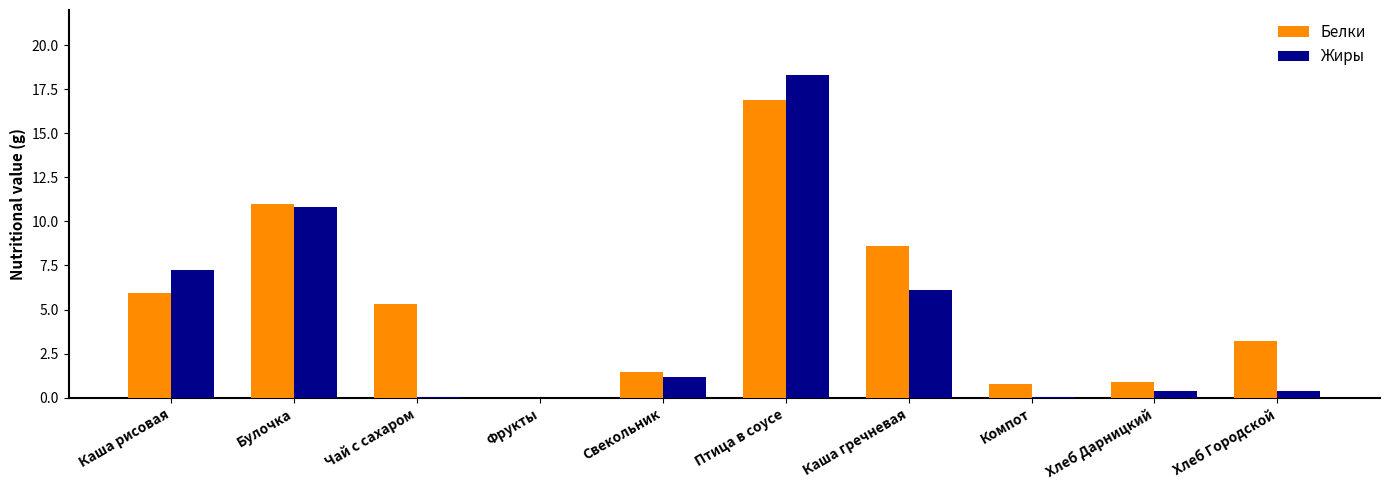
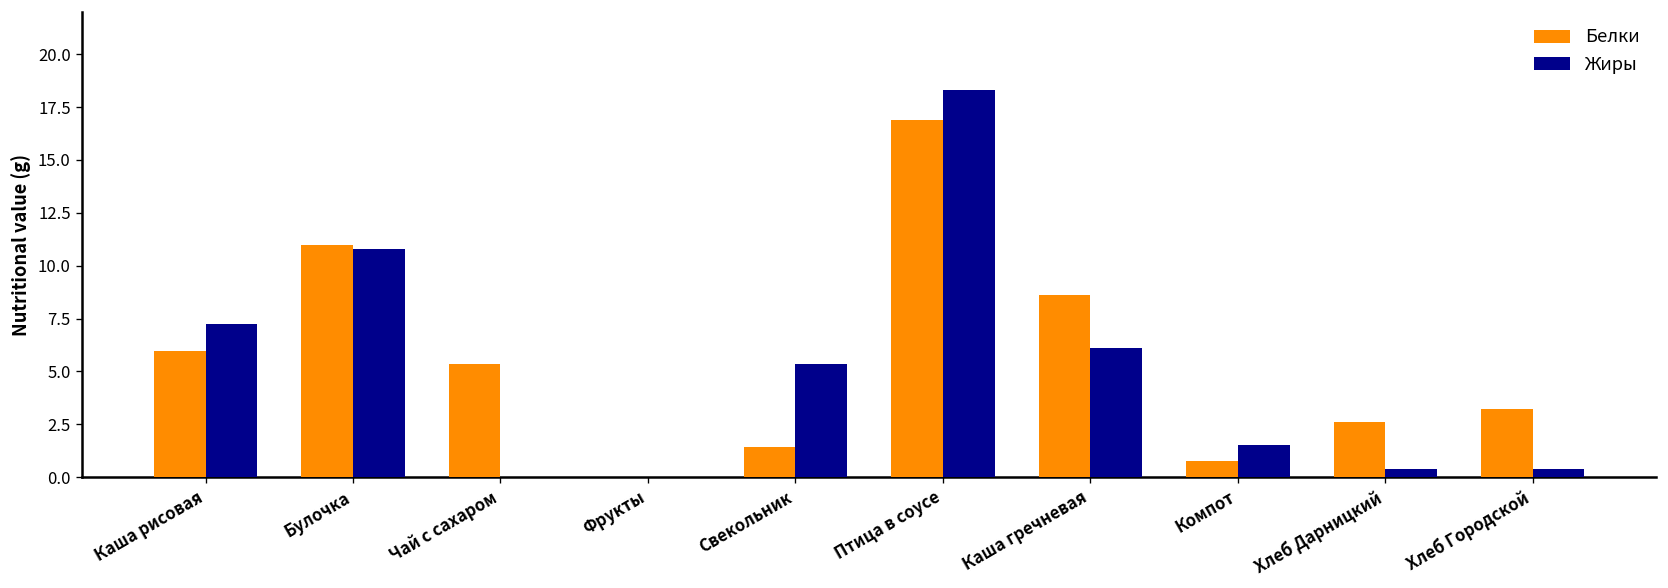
Жиры, Свекольник: 1.2 -> 5.3
Жиры, Компот: 0.0 -> 1.5
Белки, Хлеб Дарницкий: 0.9 -> 2.6
